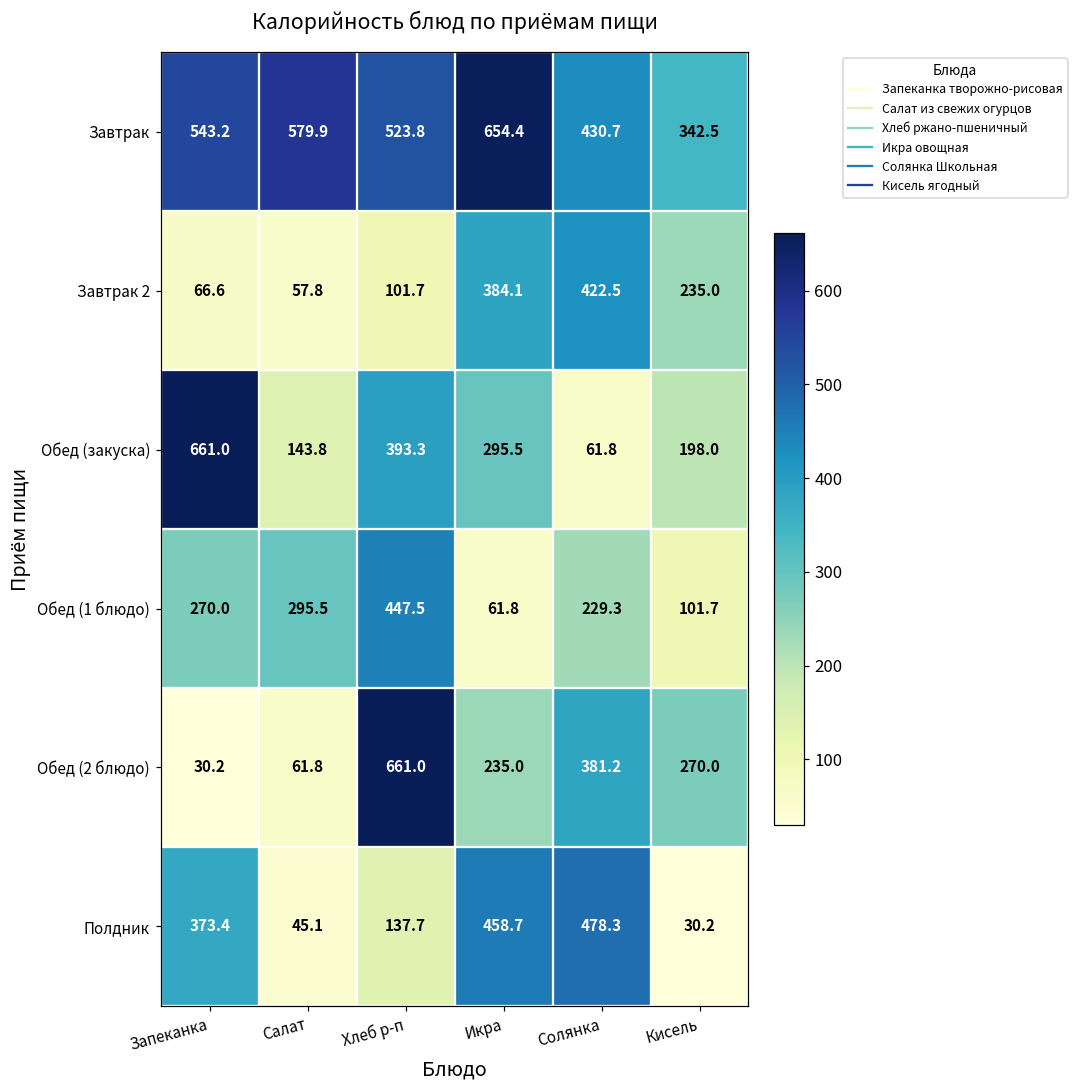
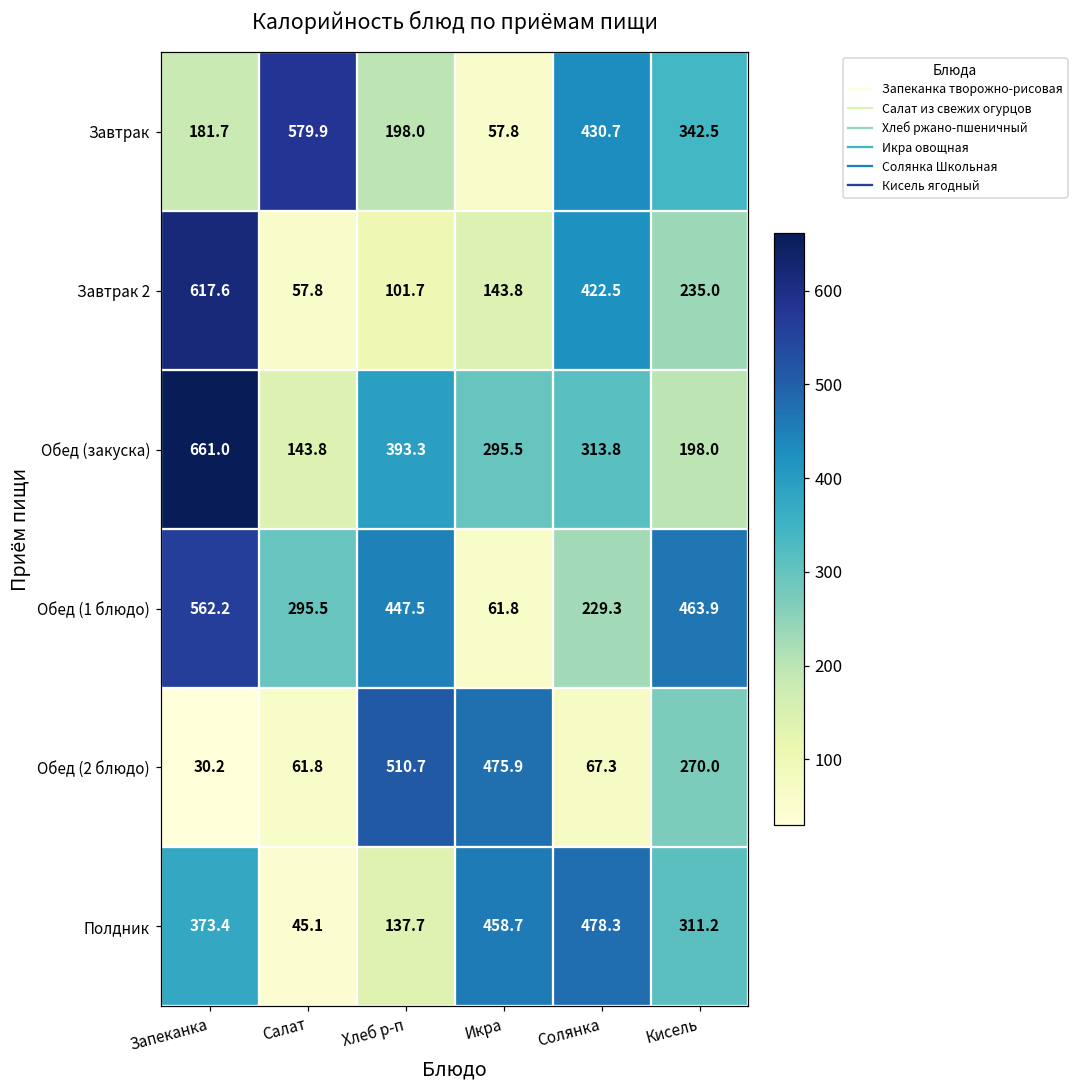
Завтрак, Запеканка: 543.2 -> 181.7
Завтрак, Хлеб р-п: 523.8 -> 198.0
Завтрак, Икра: 654.4 -> 57.8
Завтрак 2, Запеканка: 66.6 -> 617.6
Завтрак 2, Икра: 384.1 -> 143.8
Обед (закуска), Солянка: 61.8 -> 313.8
Обед (1 блюдо), Запеканка: 270.0 -> 562.2
Обед (1 блюдо), Кисель: 101.7 -> 463.9
Обед (2 блюдо), Хлеб р-п: 661.0 -> 510.7
Обед (2 блюдо), Икра: 235.0 -> 475.9
Обед (2 блюдо), Солянка: 381.2 -> 67.3
Полдник, Кисель: 30.2 -> 311.2
